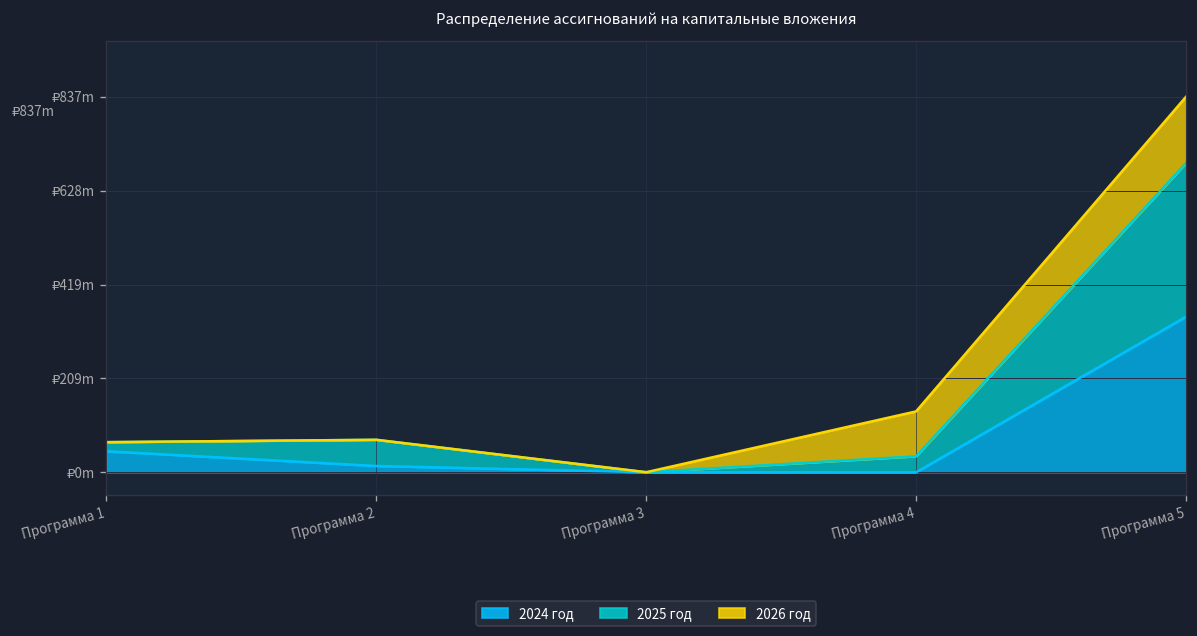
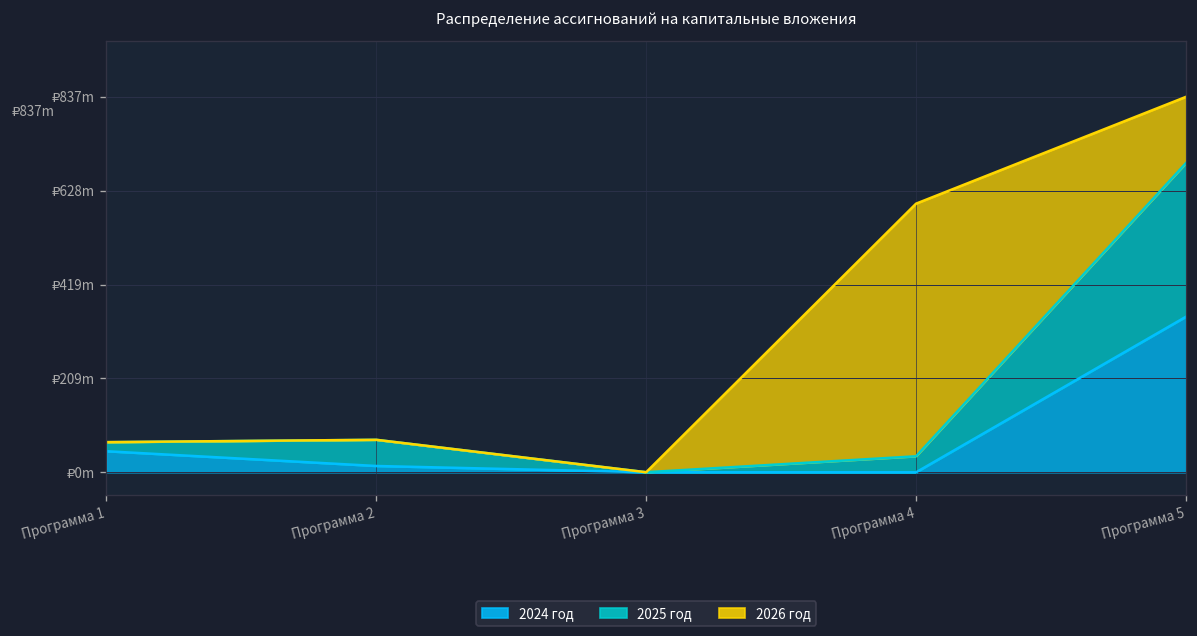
2026 год, Программа 4: ₽100m -> ₽560m
